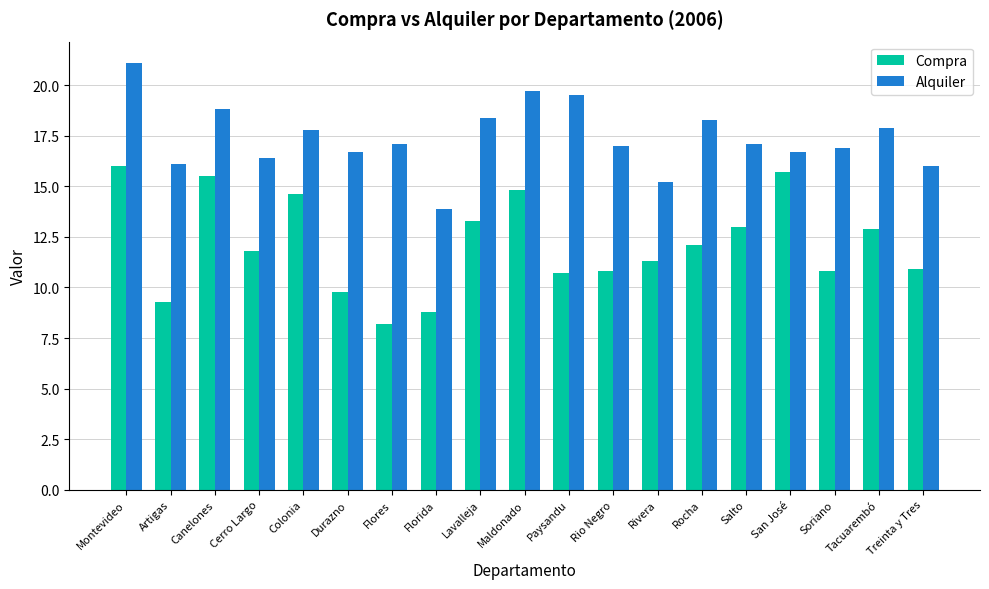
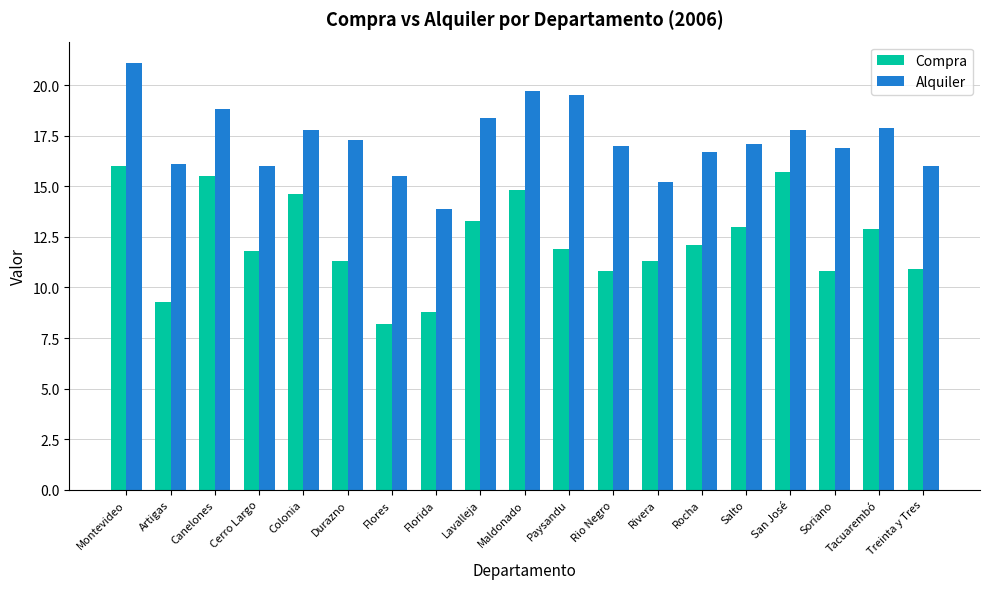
Alquiler, Cerro Largo: 16.4 -> 16.0
Compra, Durazno: 9.8 -> 11.3
Alquiler, Durazno: 16.7 -> 17.3
Alquiler, Flores: 17.1 -> 15.5
Compra, Paysandu: 10.7 -> 11.9
Alquiler, Rocha: 18.3 -> 16.7
Alquiler, San José: 16.7 -> 17.8
